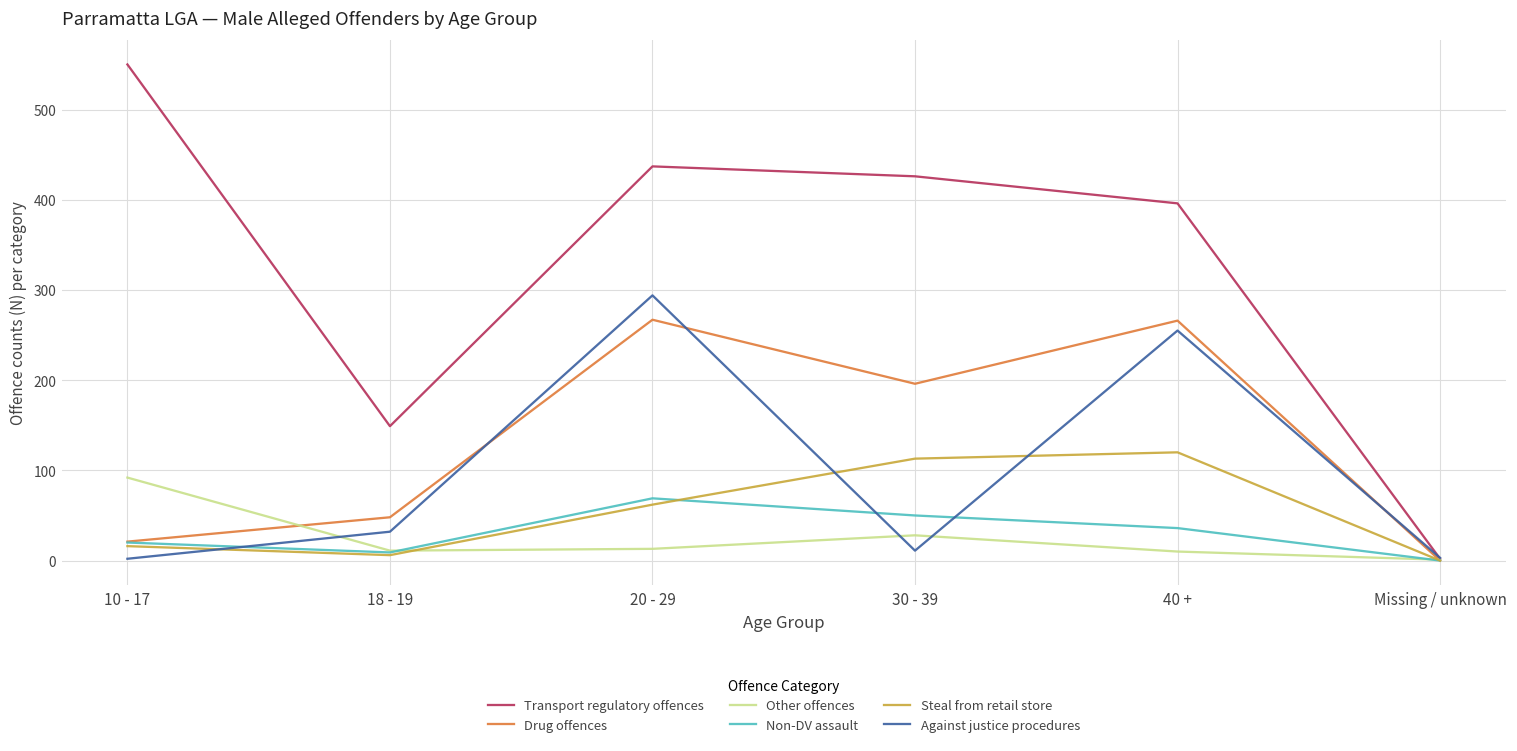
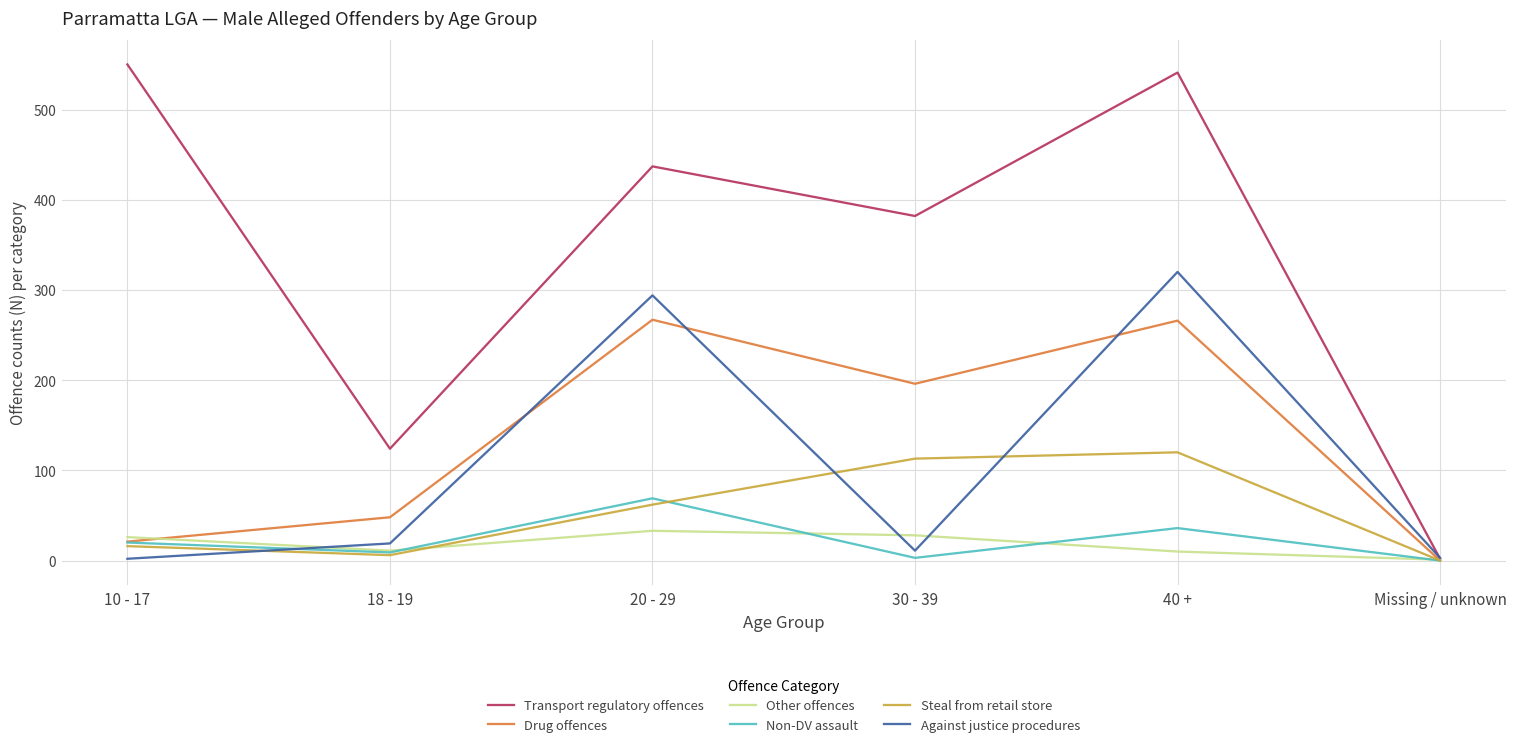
Other offences, 10 - 17: 90 -> 30
Transport regulatory offences, 18 - 19: 150 -> 120
Against justice procedures, 18 - 19: 30 -> 20
Other offences, 20 - 29: 10 -> 30
Transport regulatory offences, 30 - 39: 430 -> 380
Non-DV assault, 30 - 39: 50 -> 0
Transport regulatory offences, 40 +: 400 -> 540
Against justice procedures, 40 +: 260 -> 320
